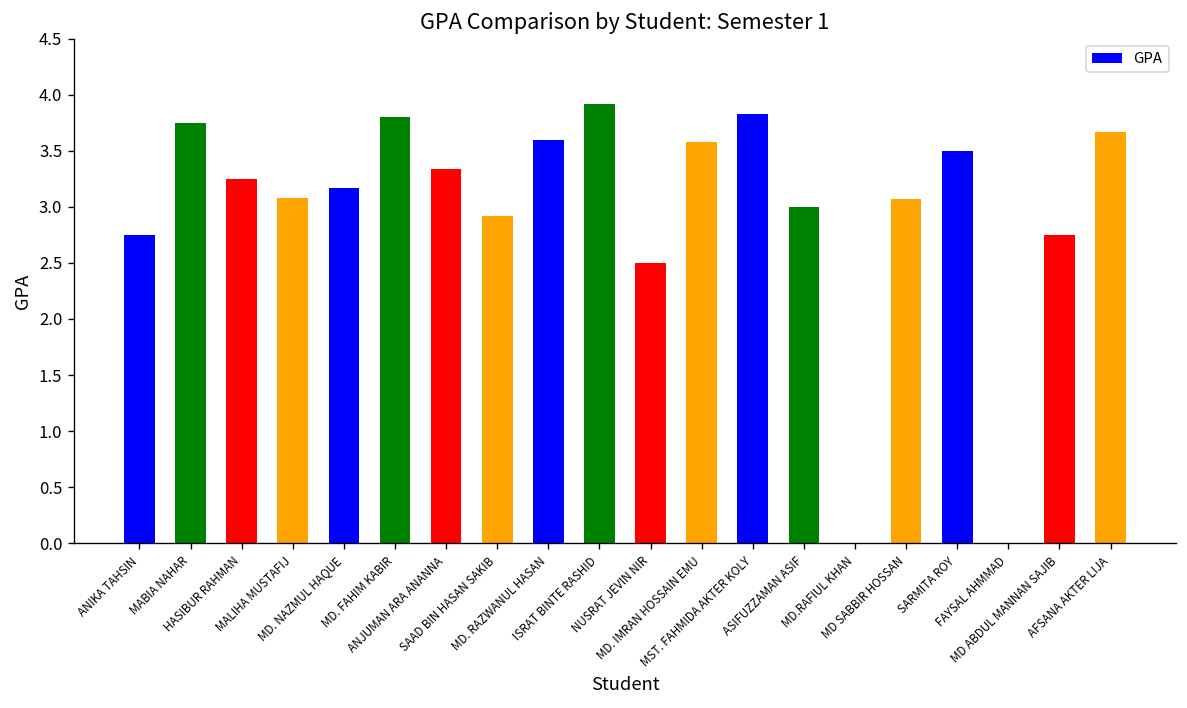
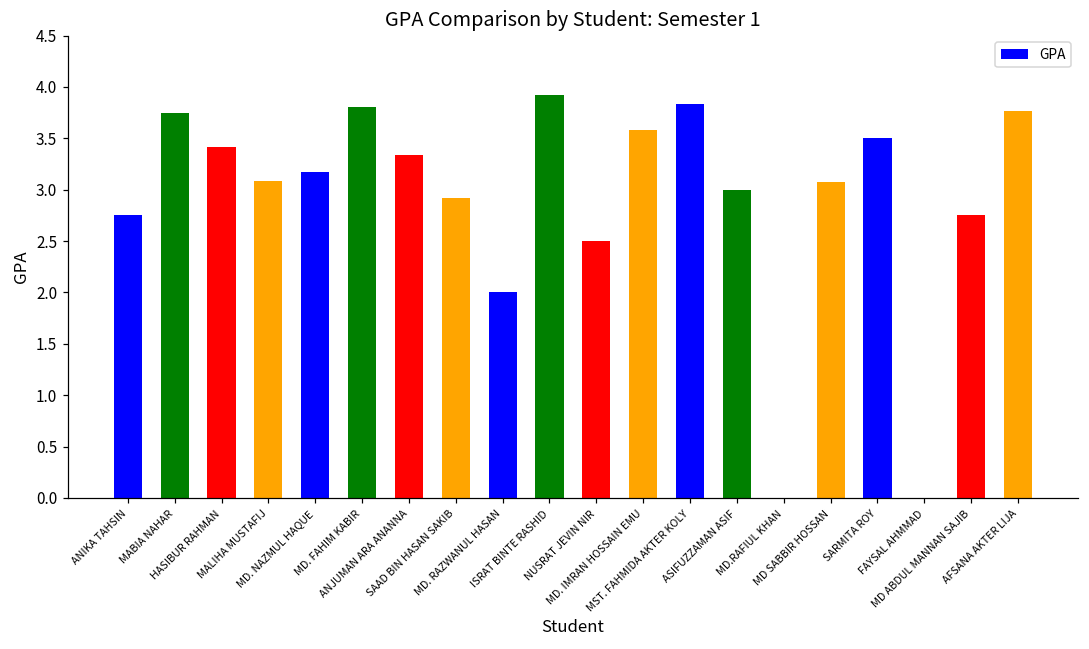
HASIBUR RAHMAN: 3.3 -> 3.4
MD. RAZWANUL HASAN: 3.6 -> 2.0
AFSANA AKTER LIJA: 3.7 -> 3.8
